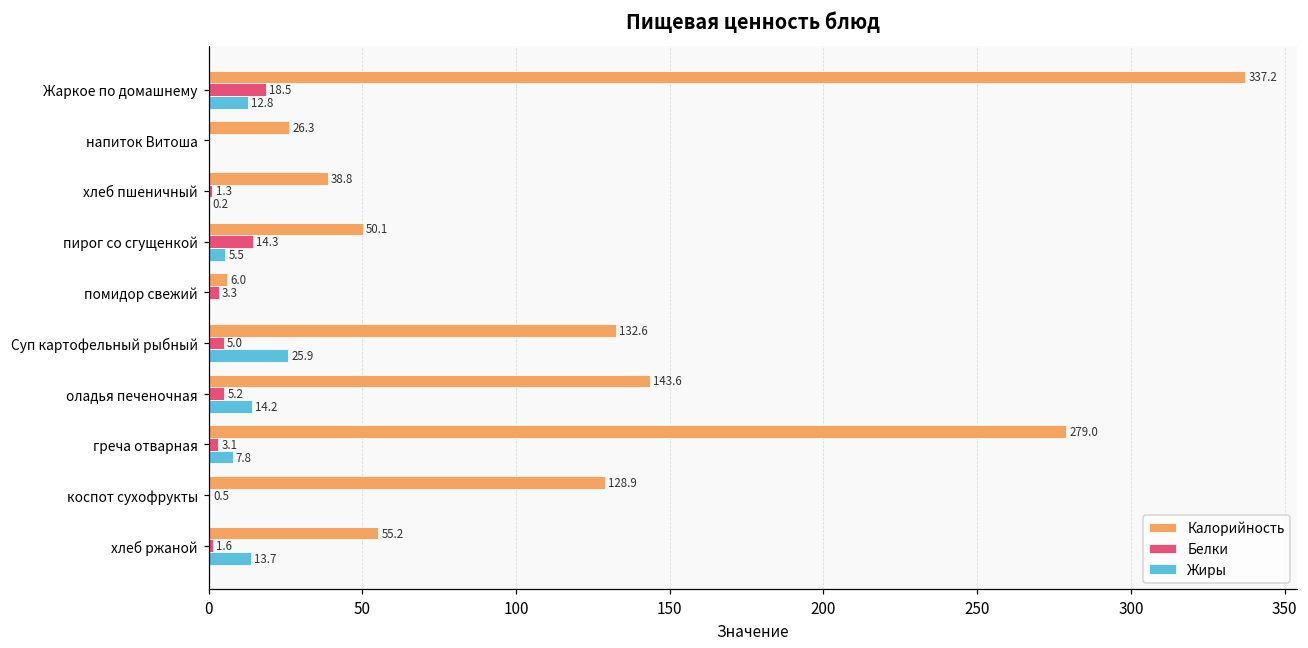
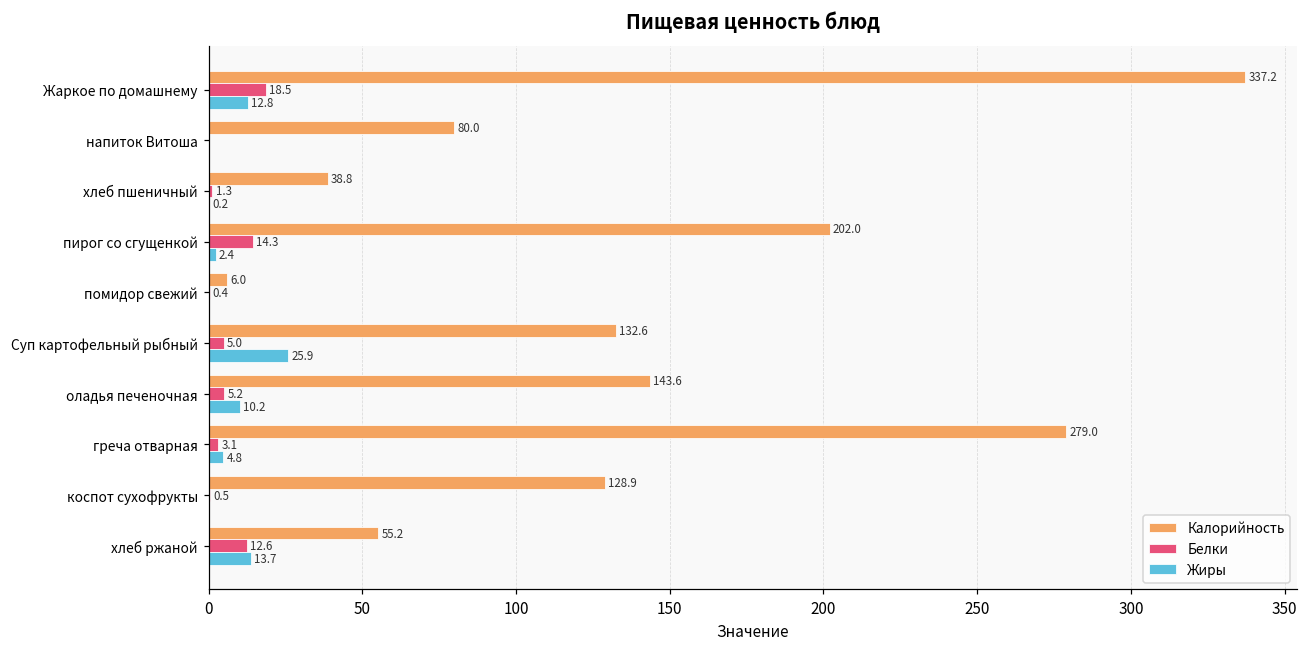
Калорийность, напиток Витоша: 26.3 -> 80.0
Калорийность, пирог со сгущенкой: 50.1 -> 202.0
Жиры, пирог со сгущенкой: 5.5 -> 2.4
Белки, помидор свежий: 3.3 -> 0.4
Жиры, оладья печеночная: 14.2 -> 10.2
Жиры, греча отварная: 7.8 -> 4.8
Белки, хлеб ржаной: 1.6 -> 12.6
